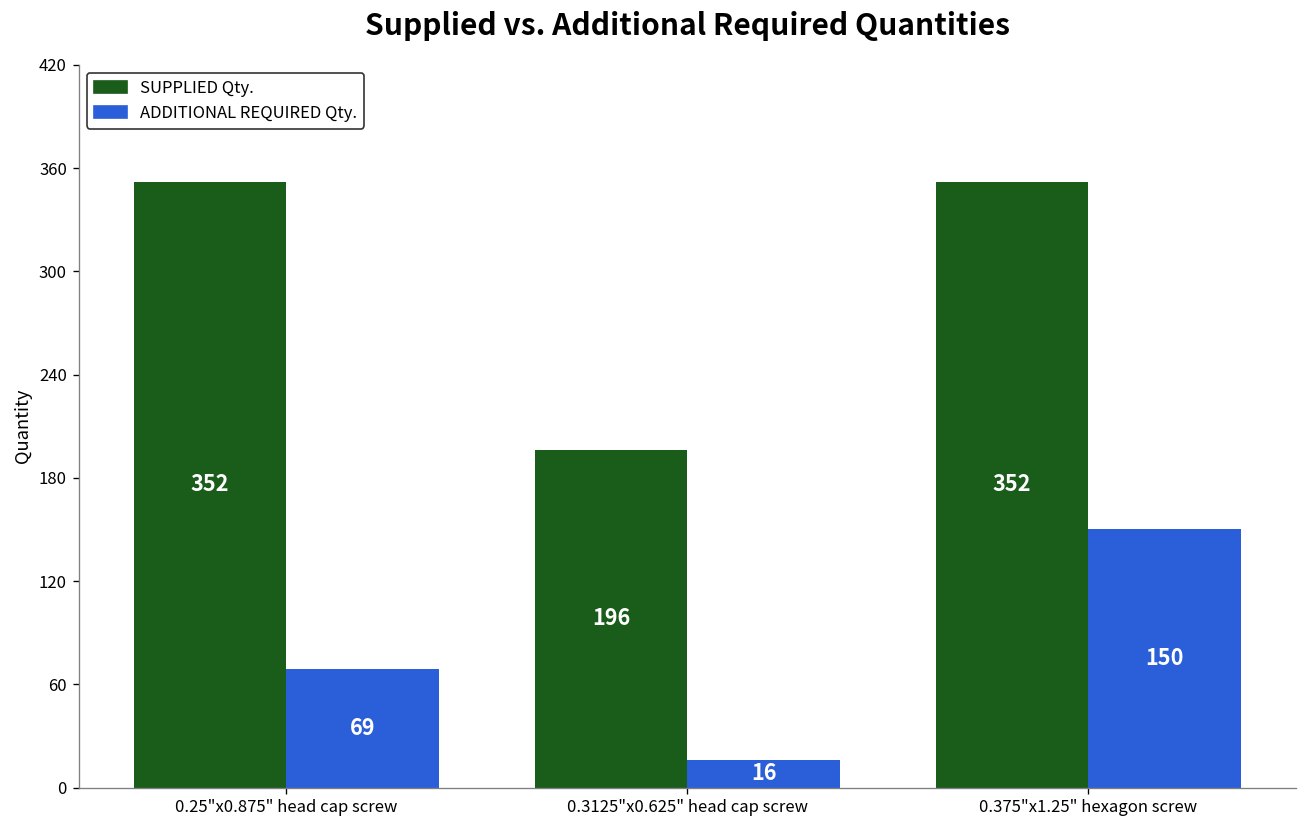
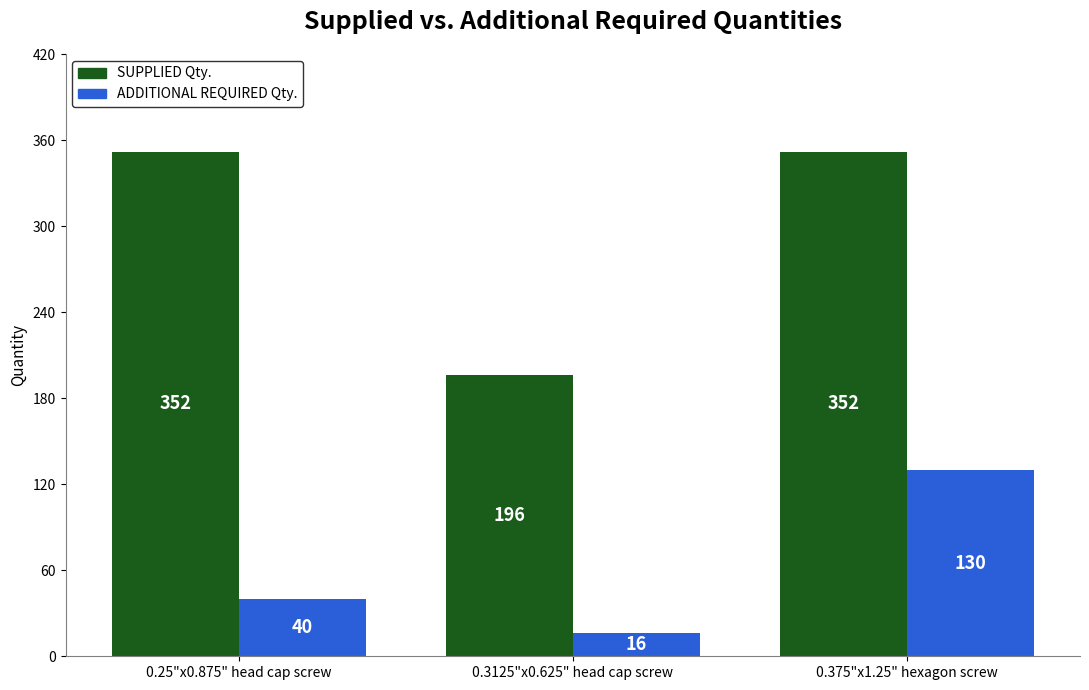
ADDITIONAL REQUIRED Qty., 0.25"x0.875" head cap screw: 69 -> 40
ADDITIONAL REQUIRED Qty., 0.375"x1.25" hexagon screw: 150 -> 130
